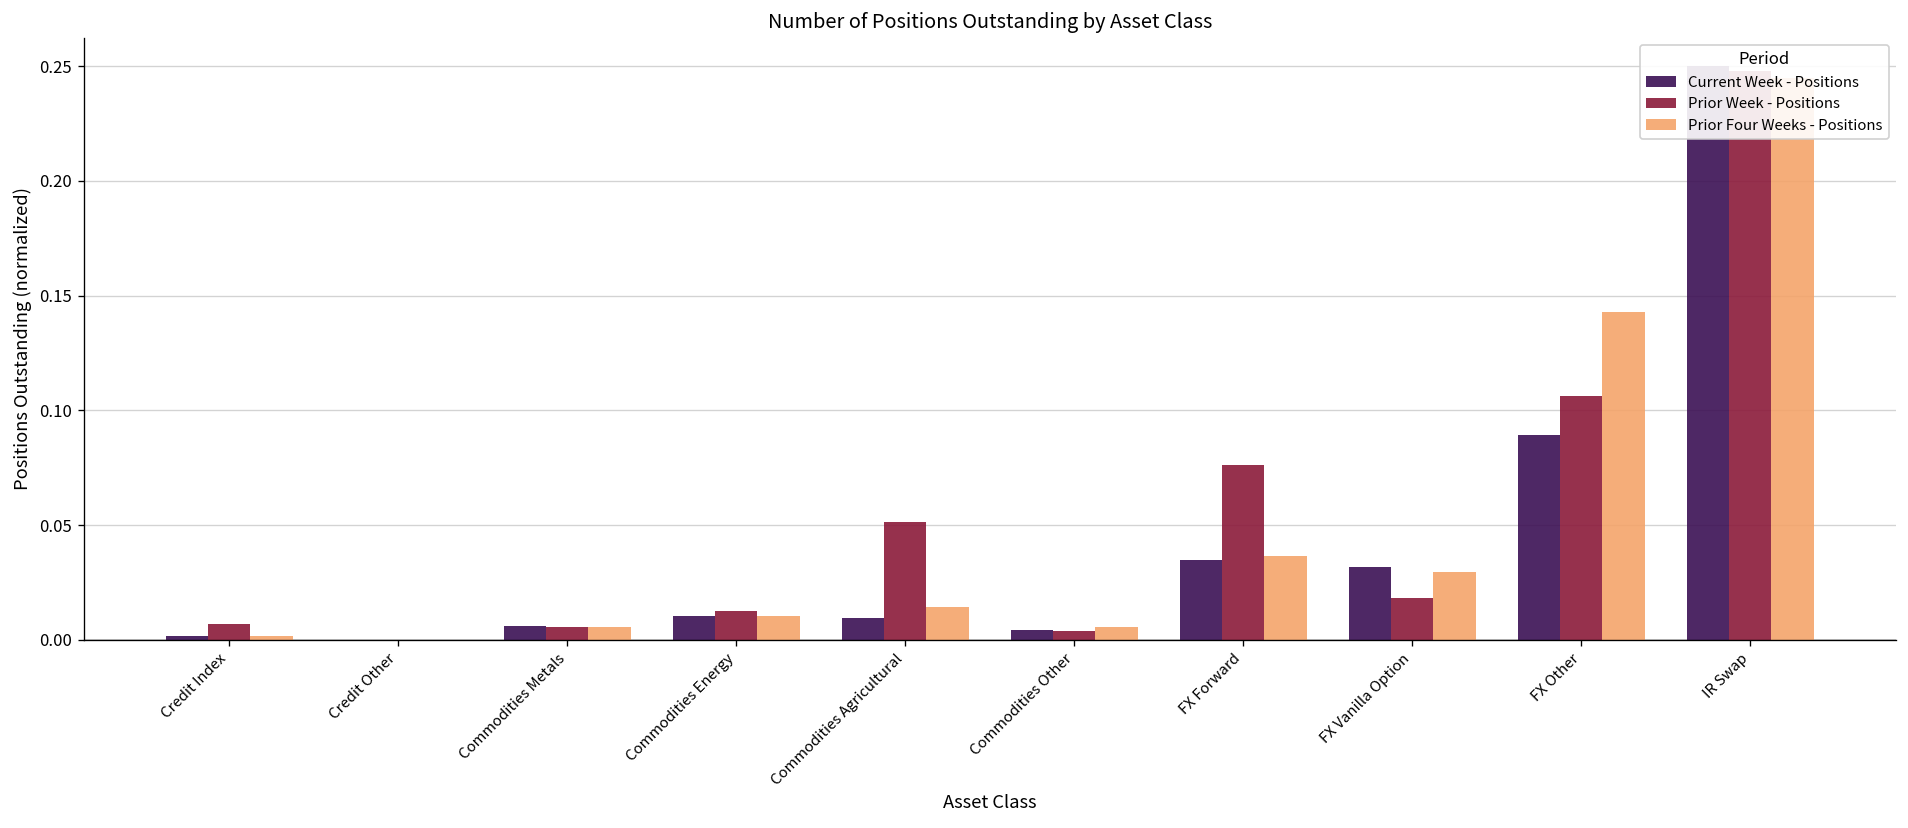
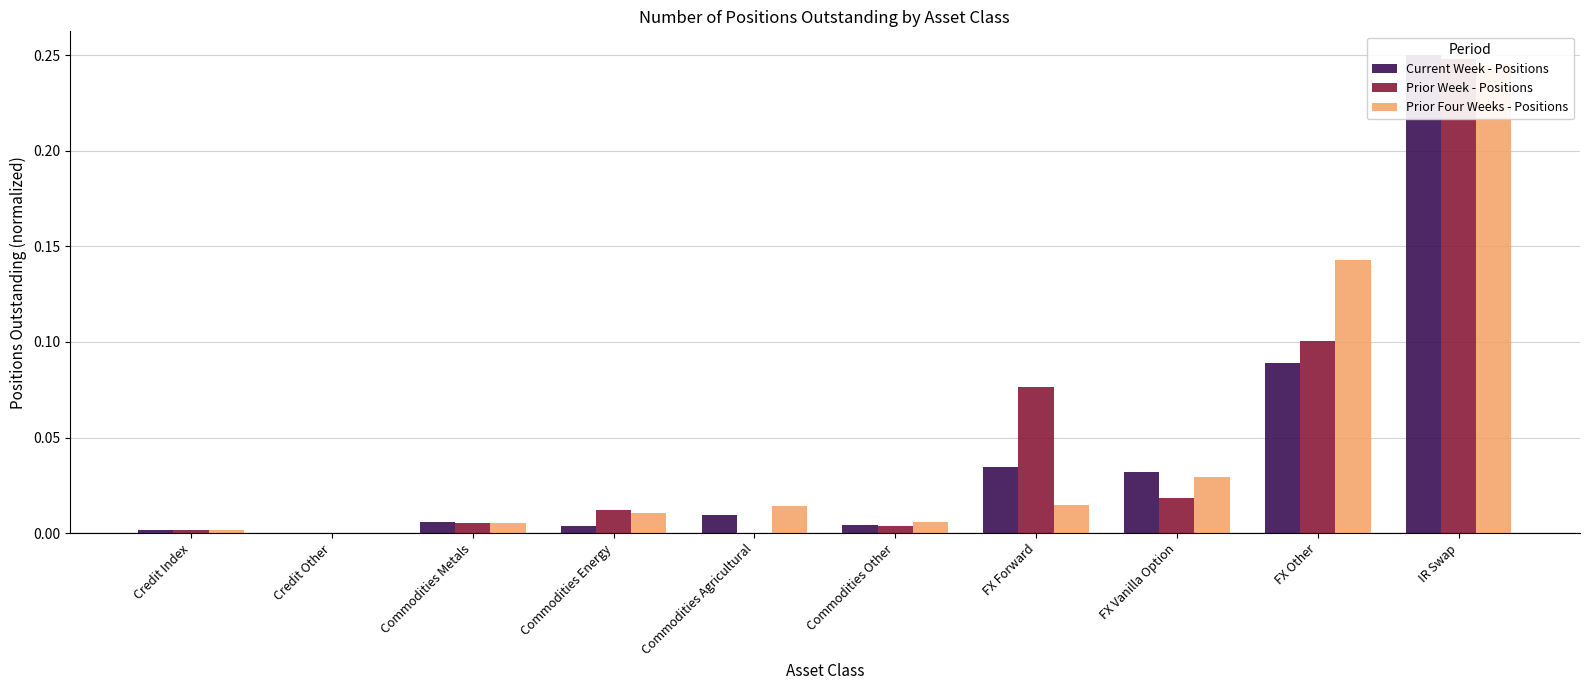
Prior Week - Positions, Credit Index: 0.007 -> 0.002
Current Week - Positions, Commodities Energy: 0.011 -> 0.004
Prior Week - Positions, Commodities Agricultural: 0.051 -> 0.000
Prior Four Weeks - Positions, FX Forward: 0.037 -> 0.015
Prior Week - Positions, FX Other: 0.106 -> 0.100
